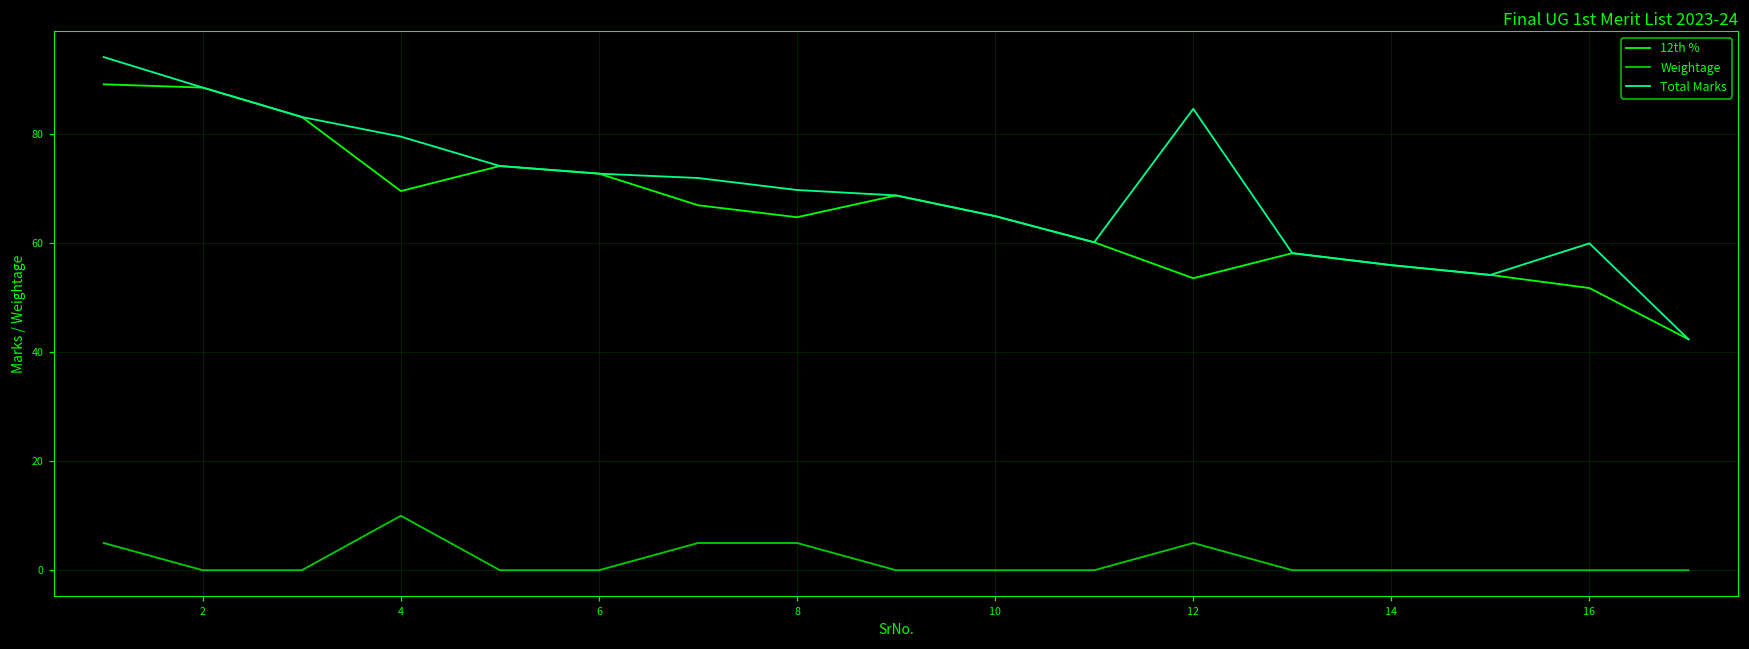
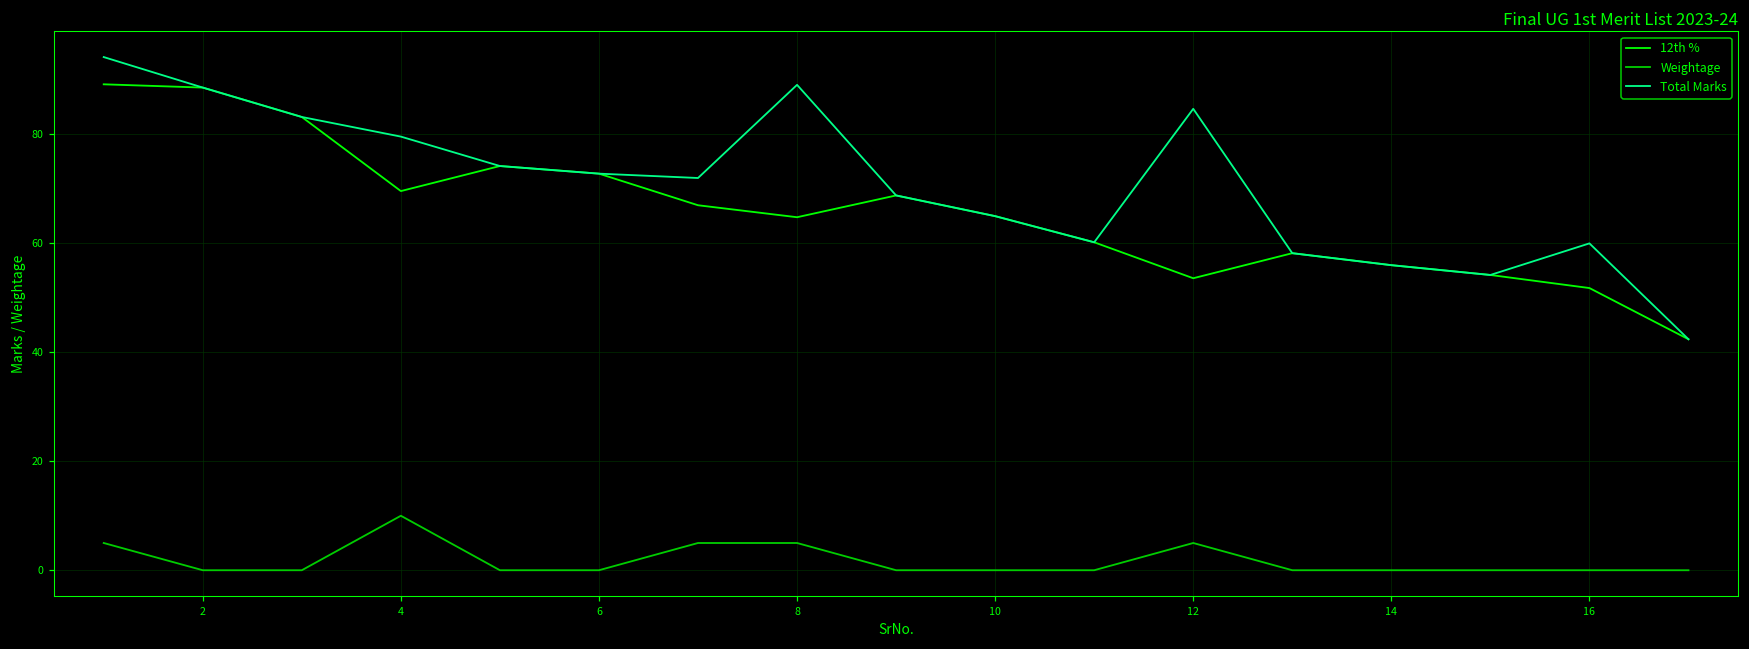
Total Marks, 8: 70 -> 89
